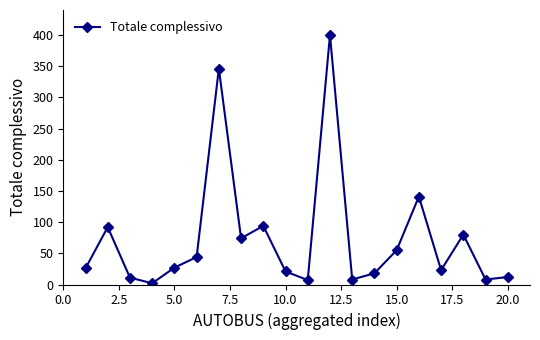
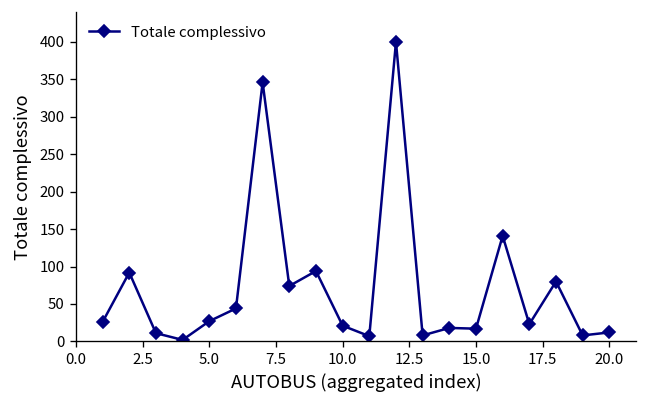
15.0: 60 -> 20
